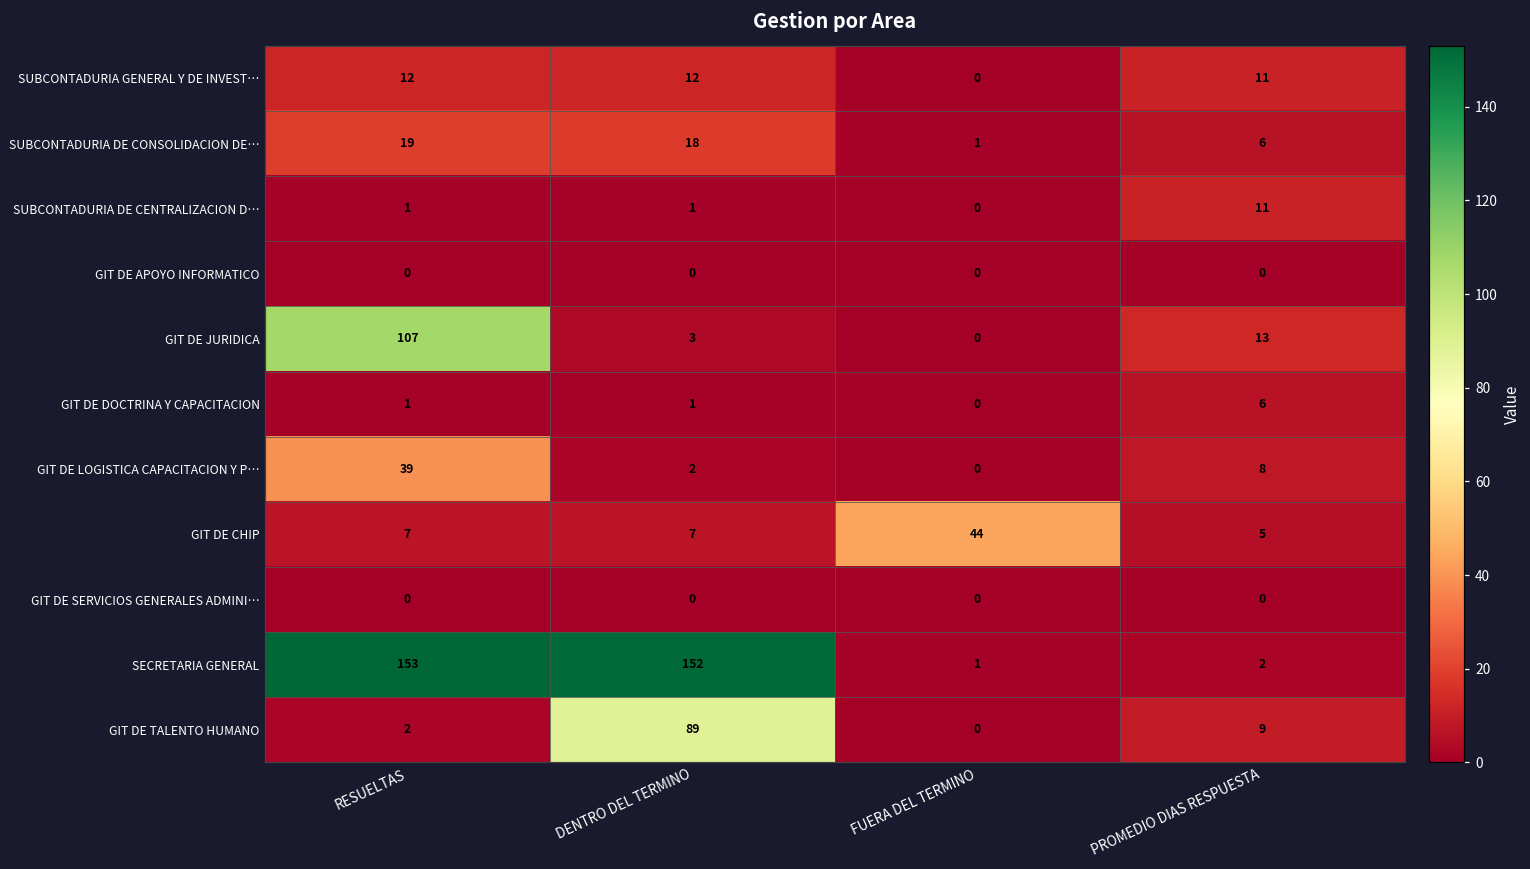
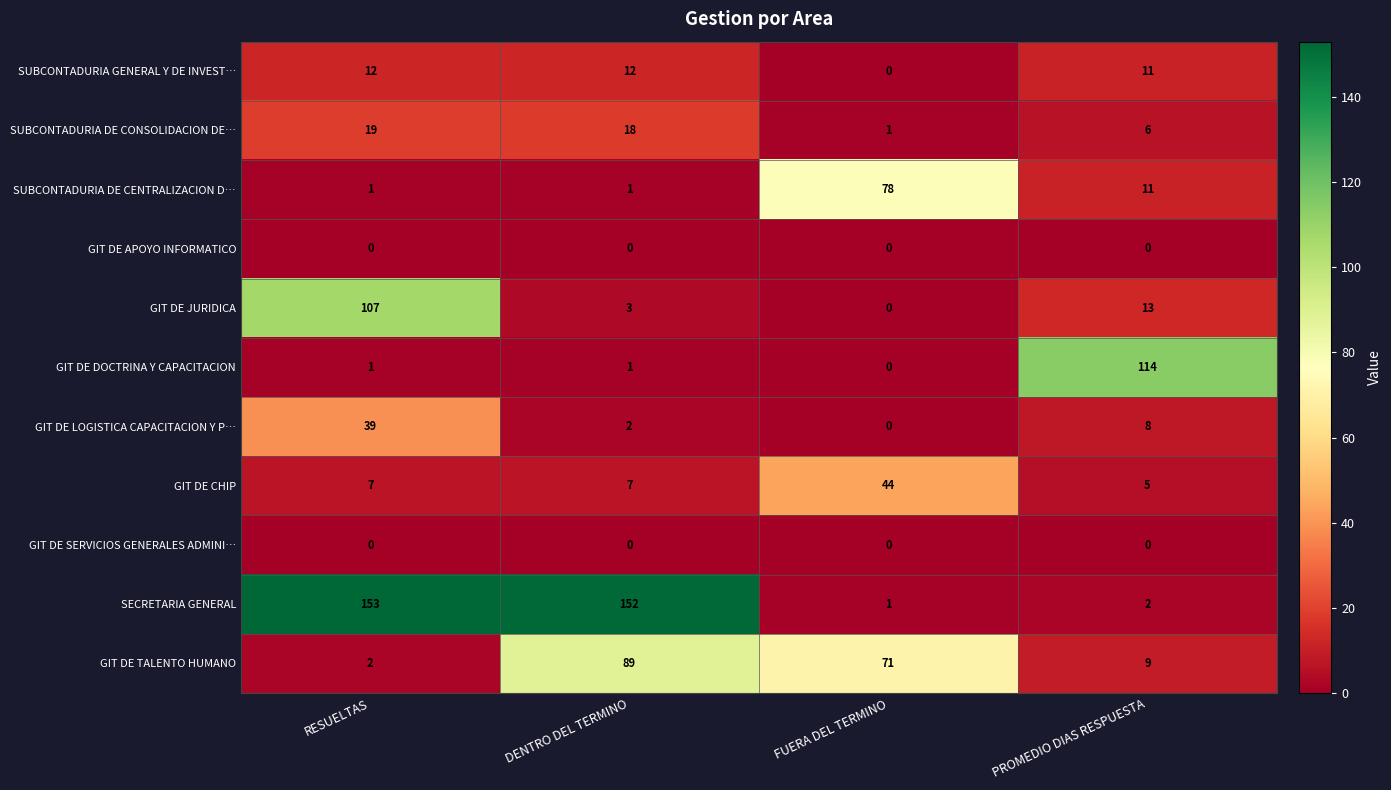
SUBCONTADURIA DE CENTRALIZACION D…, FUERA DEL TERMINO: 0 -> 78
GIT DE DOCTRINA Y CAPACITACION, PROMEDIO DIAS RESPUESTA: 6 -> 114
GIT DE TALENTO HUMANO, FUERA DEL TERMINO: 0 -> 71
